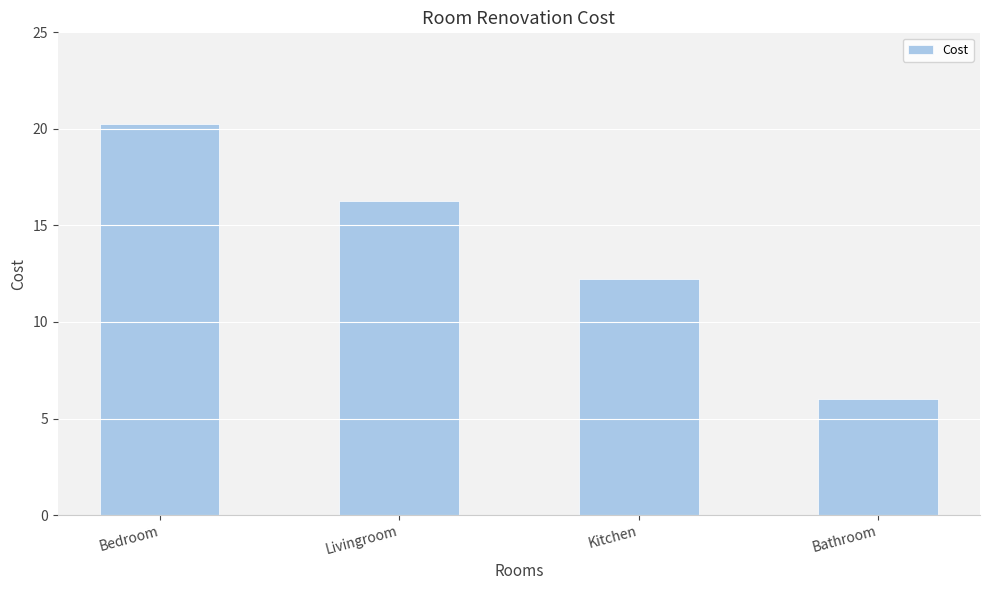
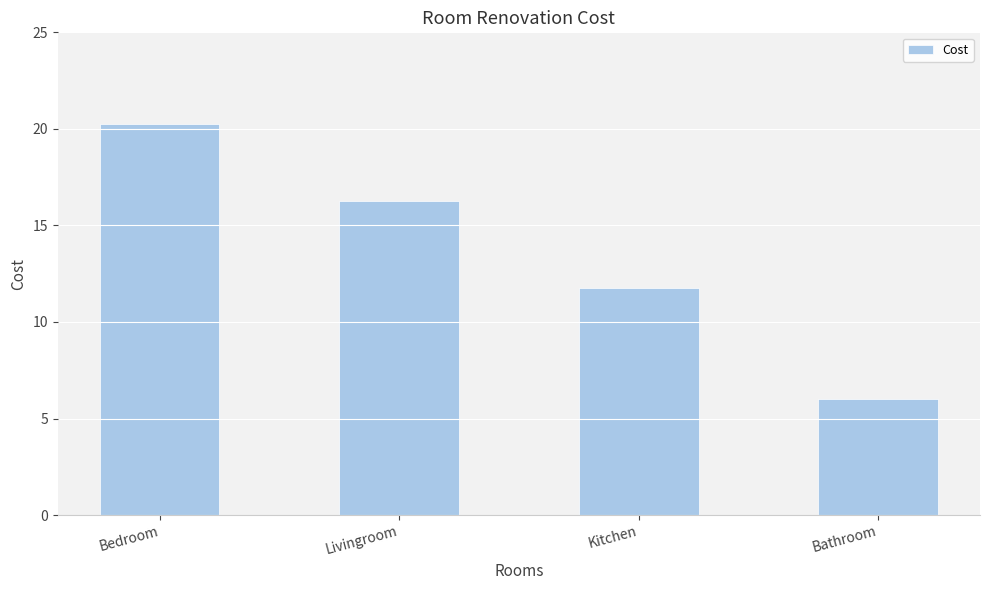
Kitchen: 12.2 -> 11.8
